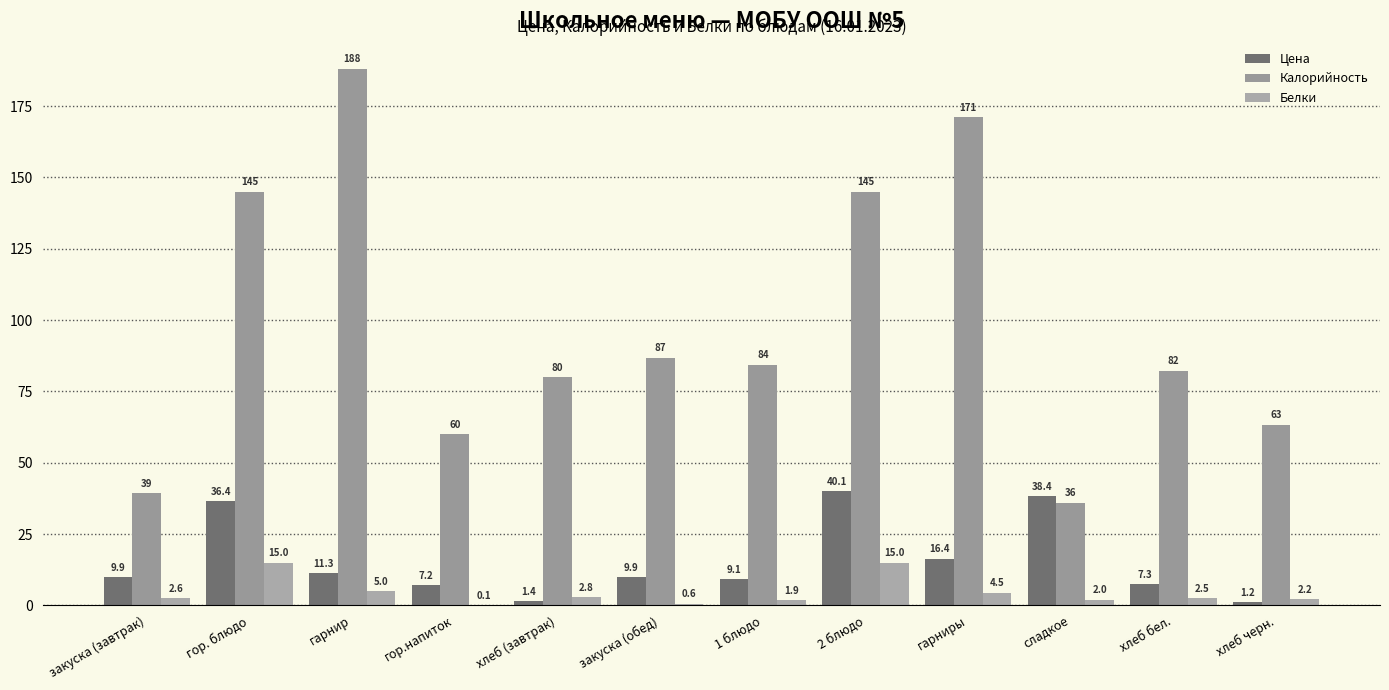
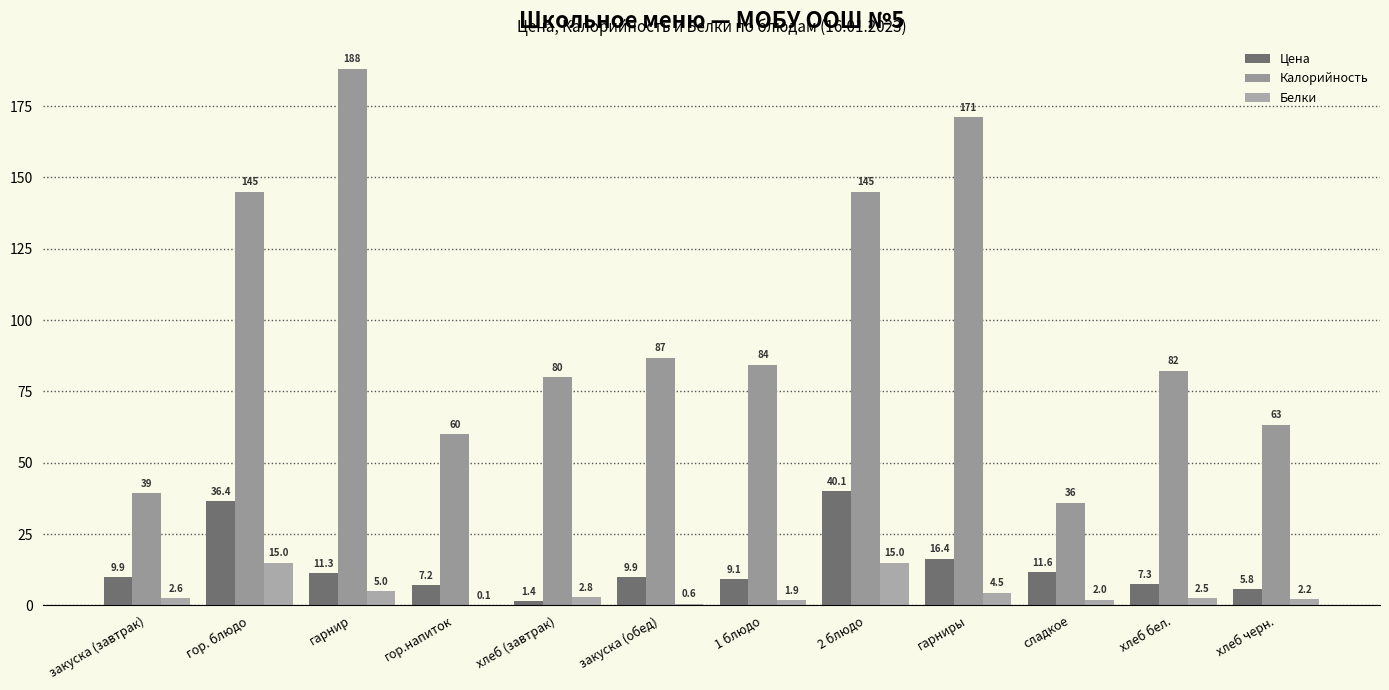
Цена, сладкое: 38.4 -> 11.6
Цена, хлеб черн.: 1.2 -> 5.8
